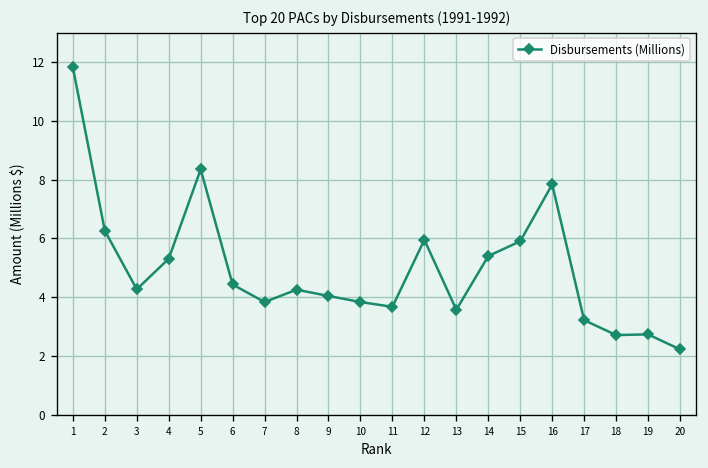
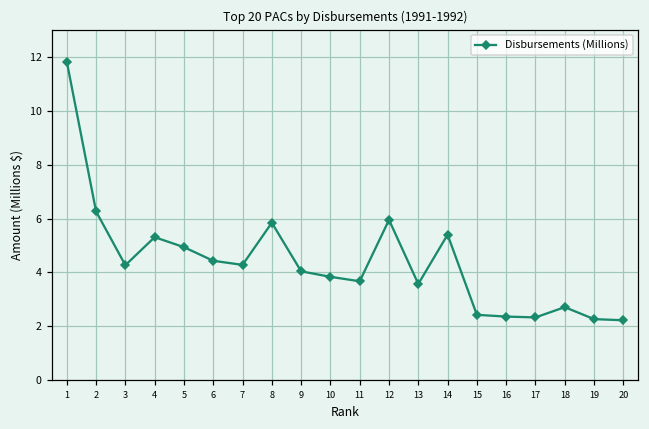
5: 8.3 -> 4.9
7: 3.8 -> 4.3
8: 4.3 -> 5.8
15: 5.9 -> 2.4
16: 7.8 -> 2.4
17: 3.2 -> 2.3
19: 2.7 -> 2.3
